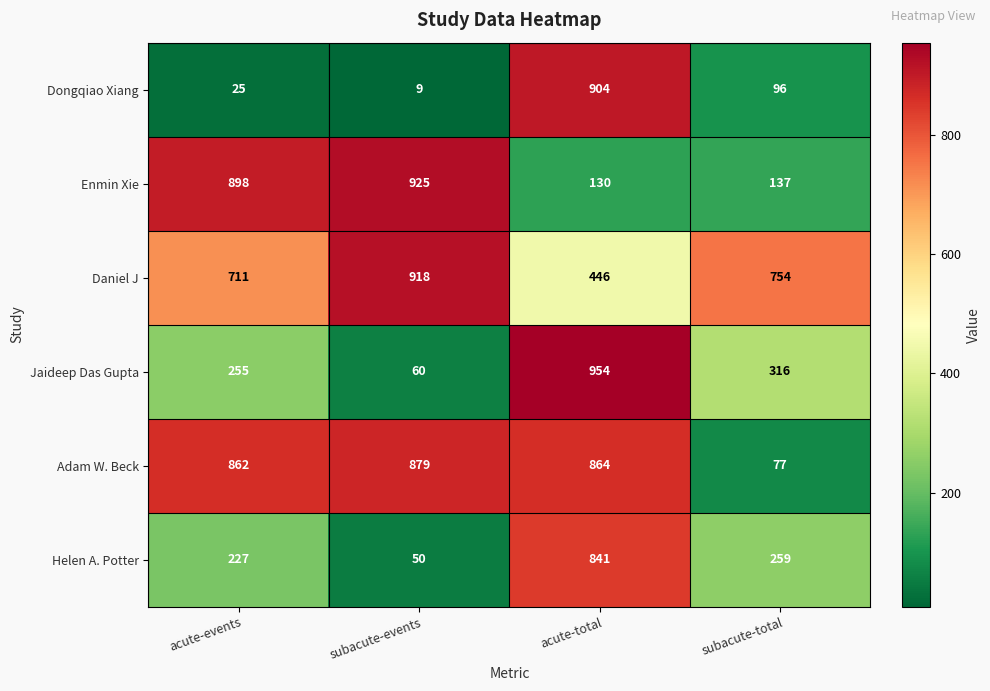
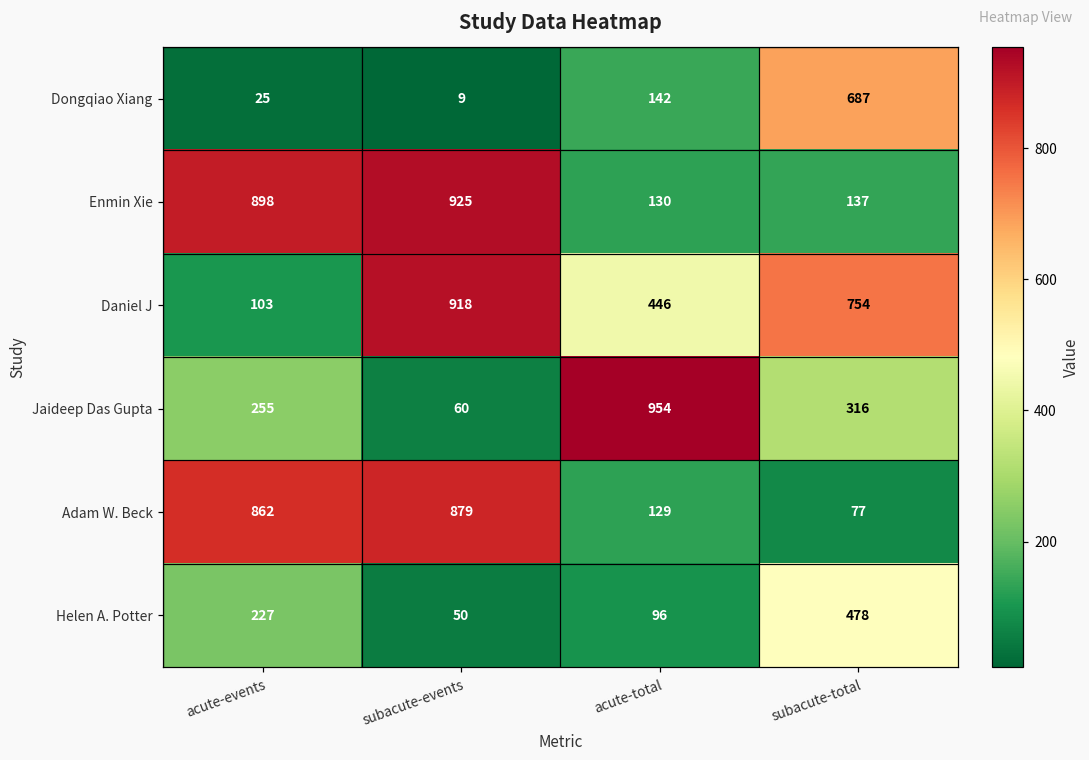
Dongqiao Xiang, acute-total: 904 -> 142
Dongqiao Xiang, subacute-total: 96 -> 687
Daniel J, acute-events: 711 -> 103
Adam W. Beck, acute-total: 864 -> 129
Helen A. Potter, acute-total: 841 -> 96
Helen A. Potter, subacute-total: 259 -> 478
